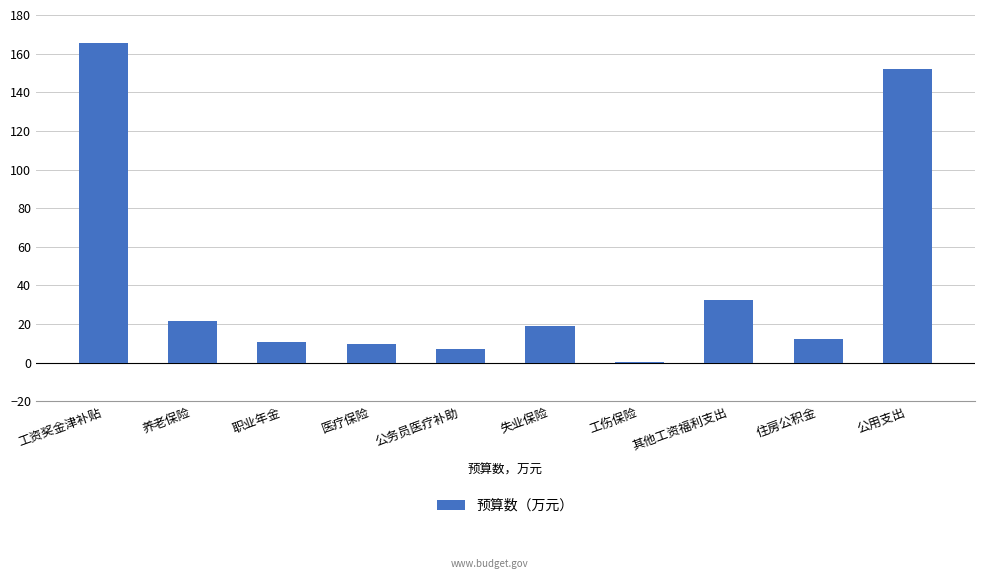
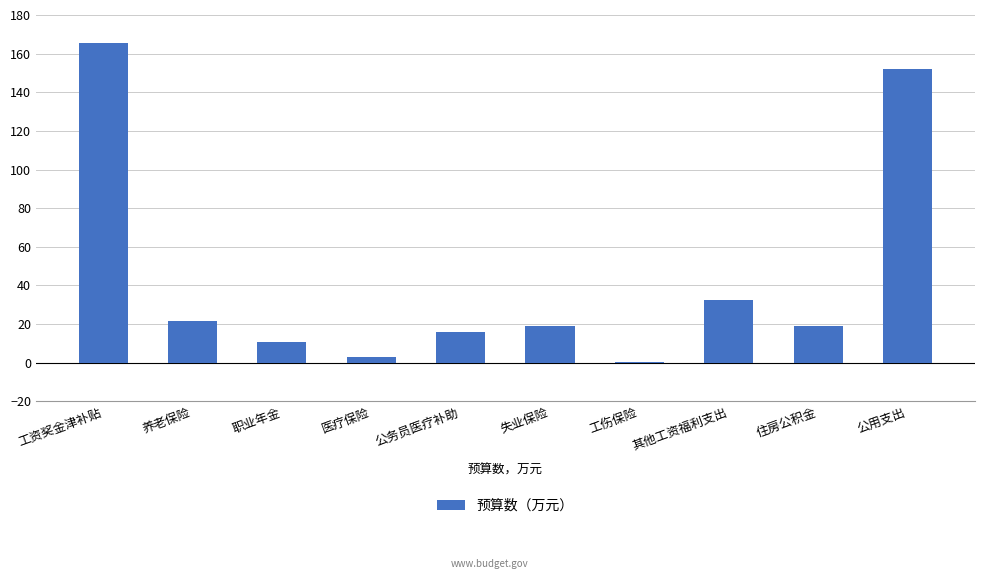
医疗保险: 10 -> 3
公务员医疗补助: 7 -> 16
住房公积金: 12 -> 19
